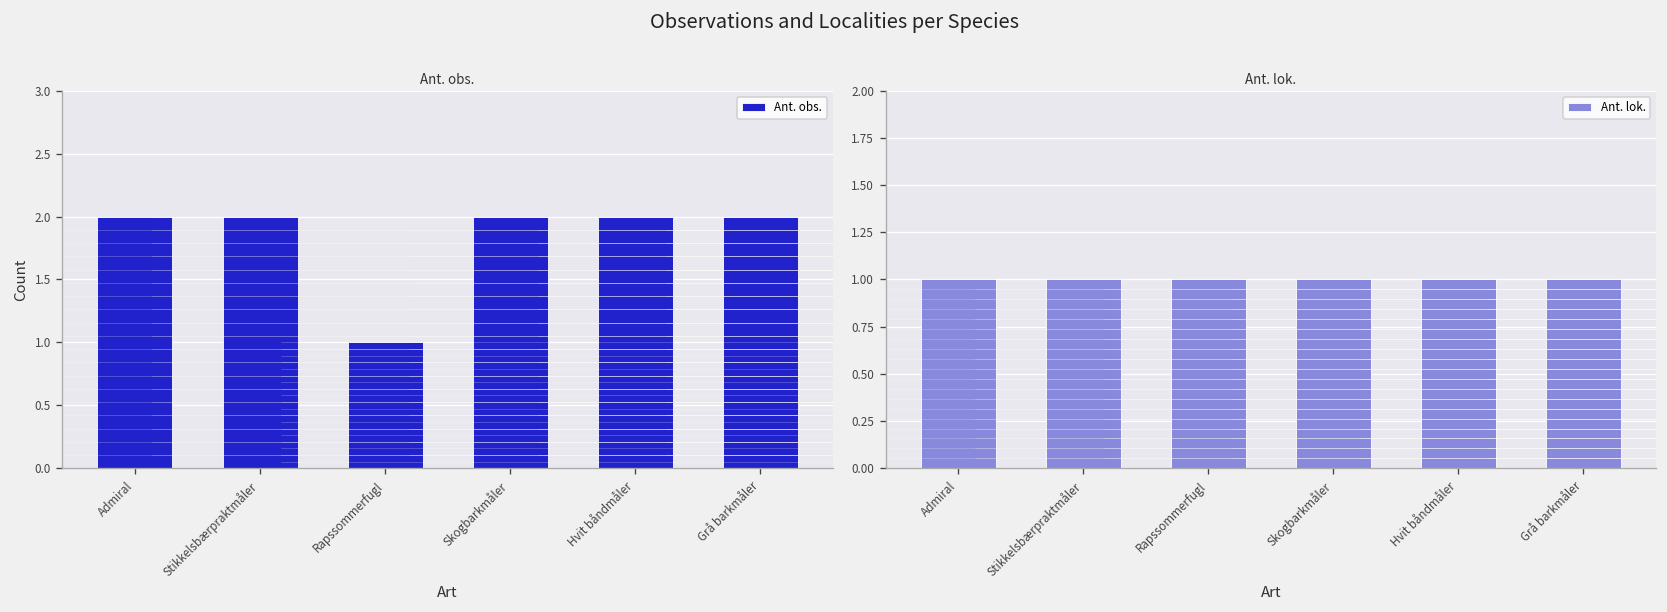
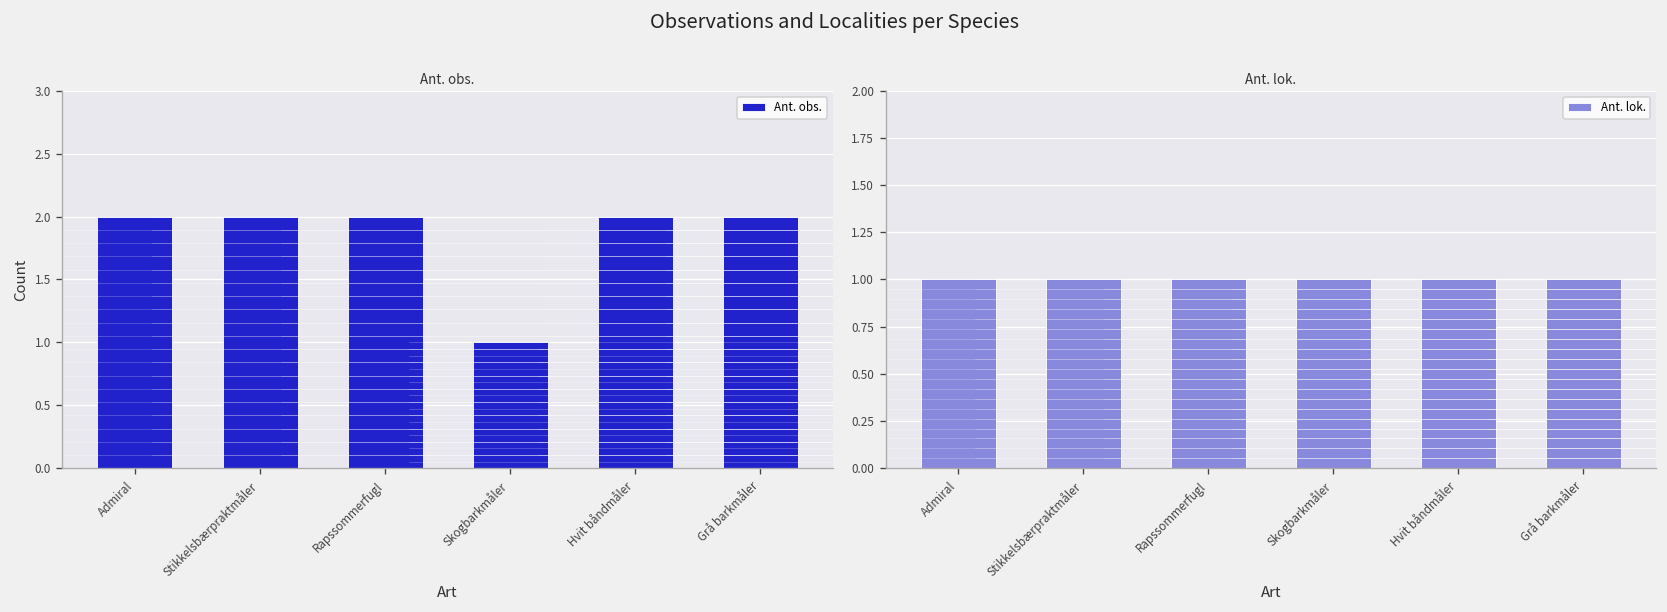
Ant. obs., Rapssommerfugl: 1 -> 2
Ant. obs., Skogbarkmåler: 2 -> 1
